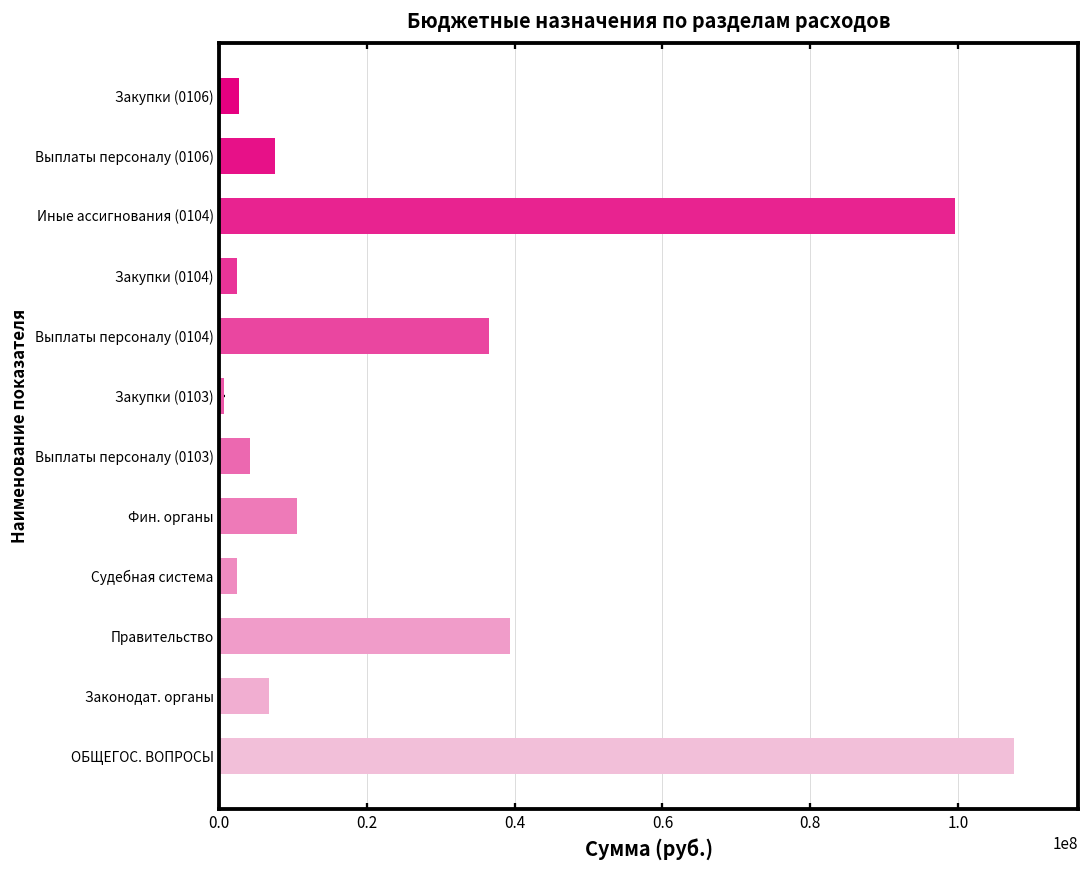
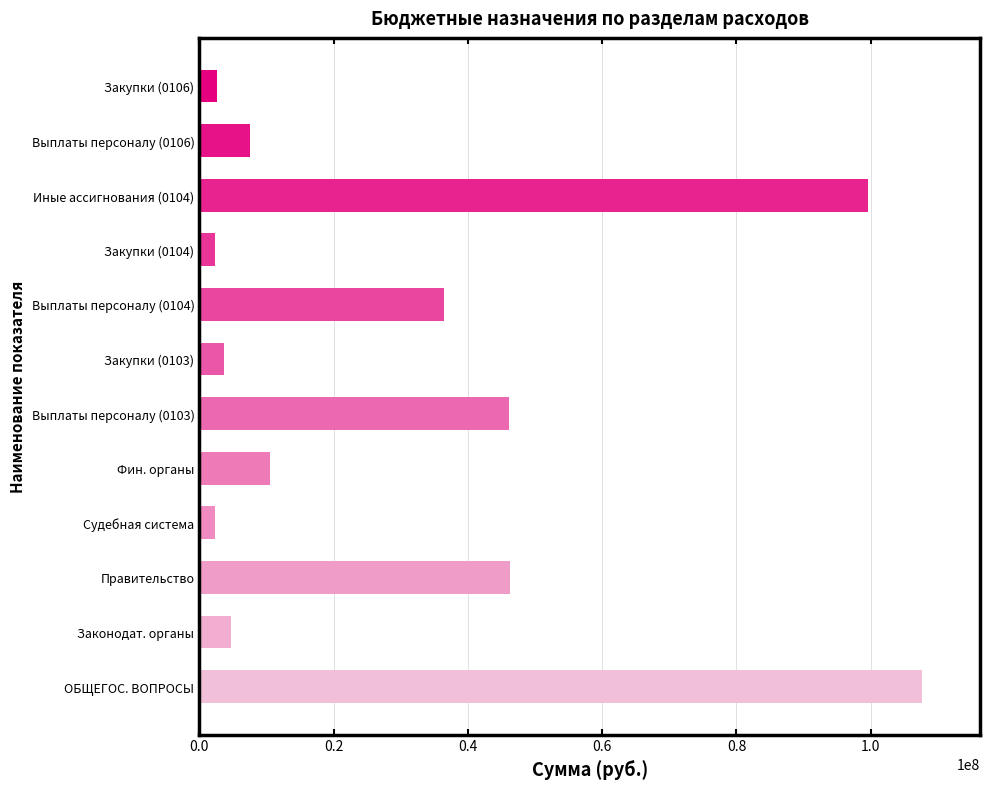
Закупки (0103): 1000000 -> 4000000
Выплаты персоналу (0103): 4000000 -> 46000000
Правительство: 39000000 -> 46000000
Законодат. органы: 7000000 -> 5000000
